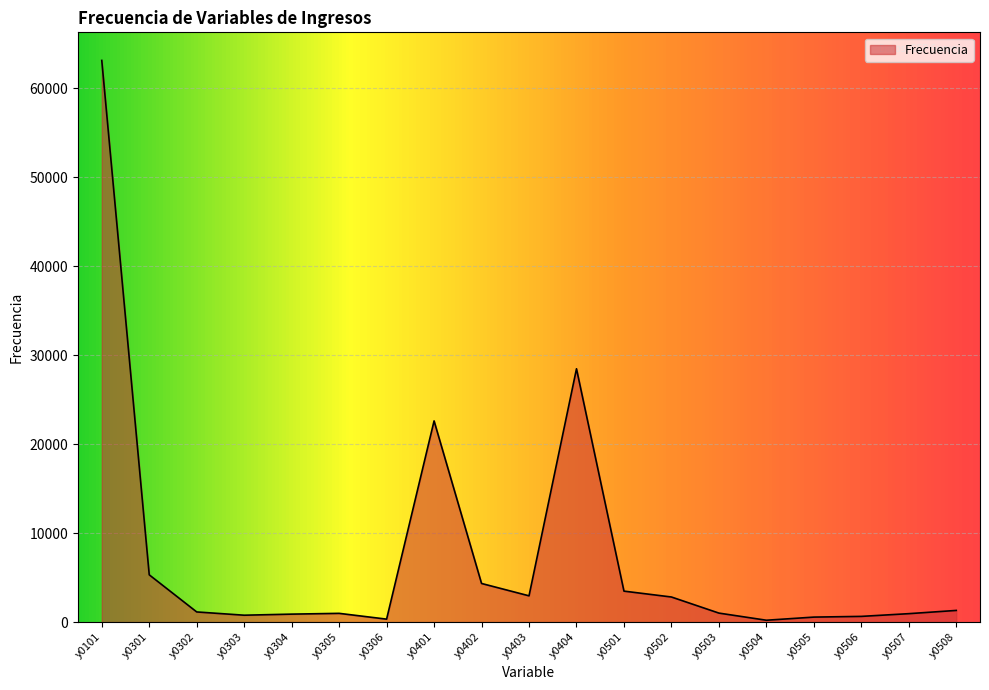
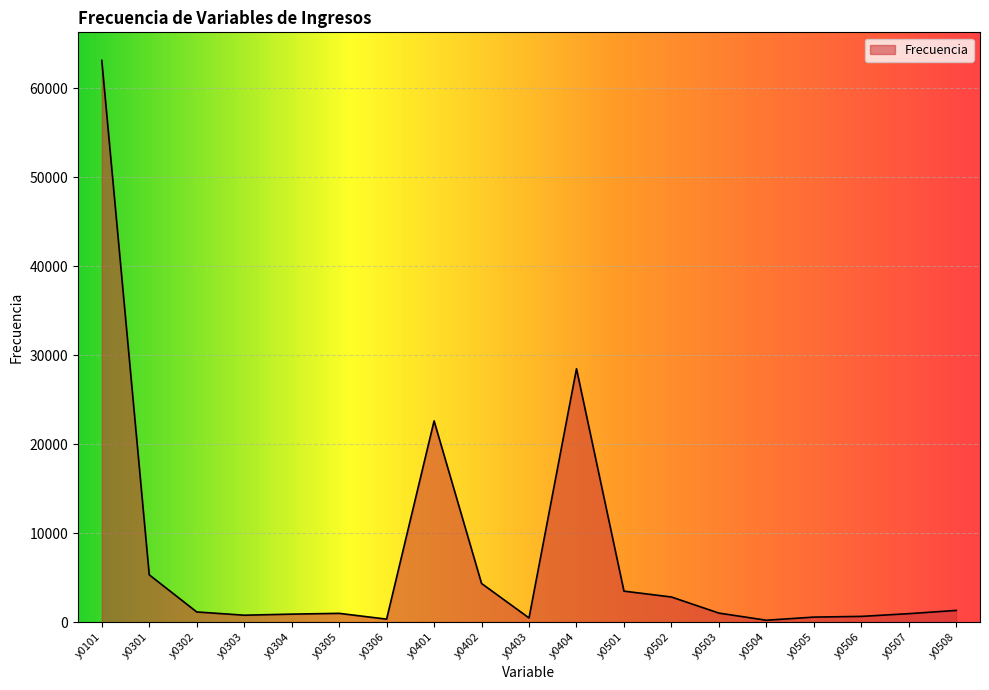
y0403: 3000 -> 0
